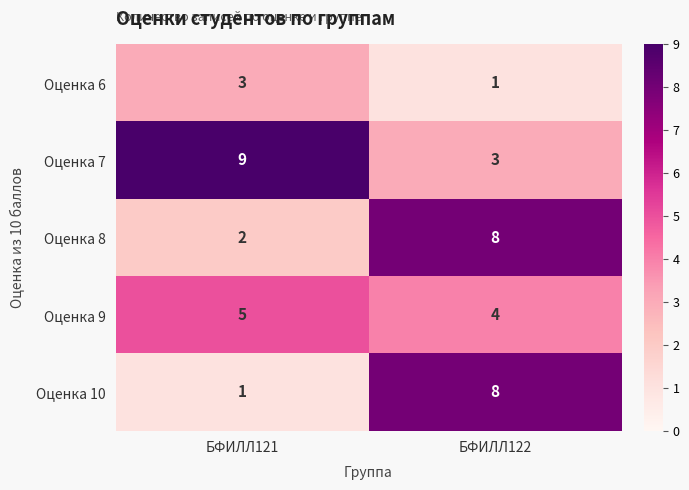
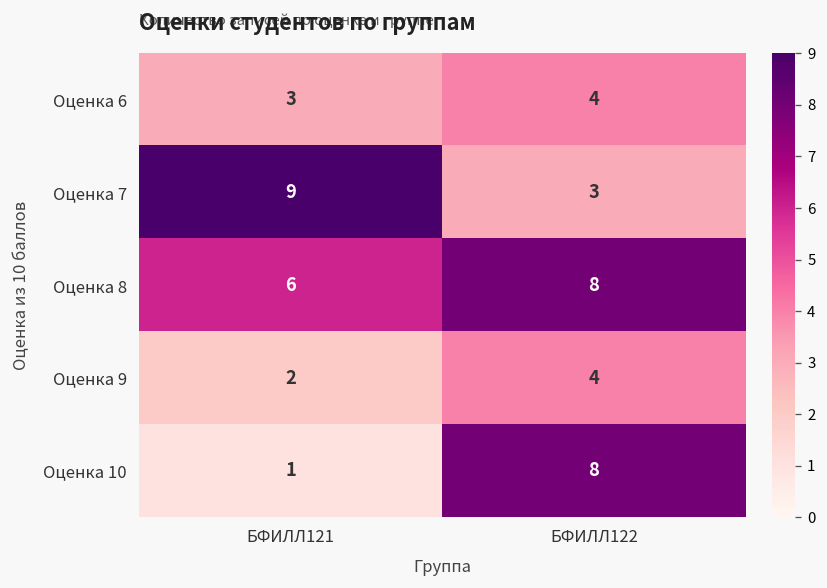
Оценка 6, БФИЛЛ122: 1 -> 4
Оценка 8, БФИЛЛ121: 2 -> 6
Оценка 9, БФИЛЛ121: 5 -> 2
